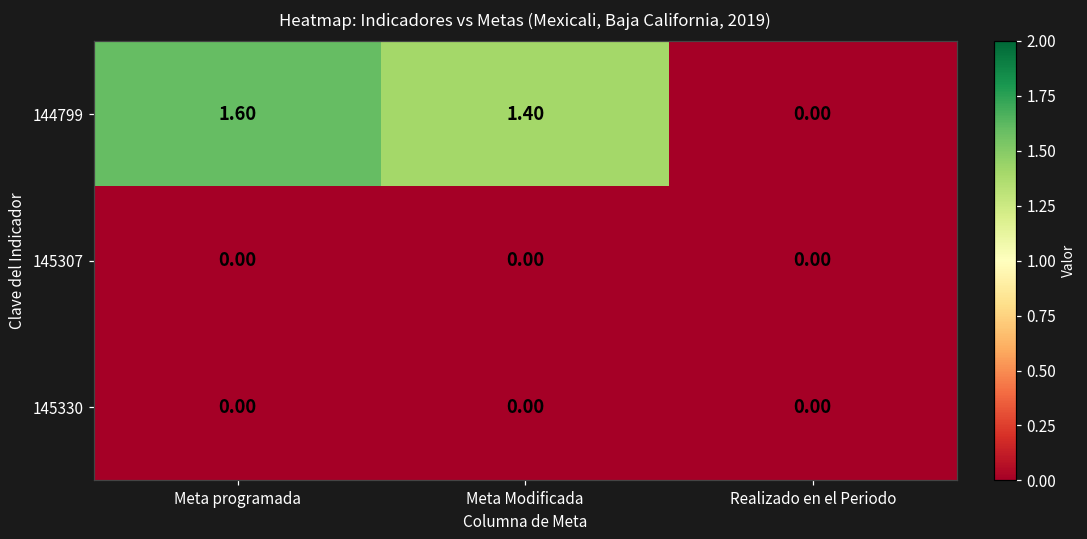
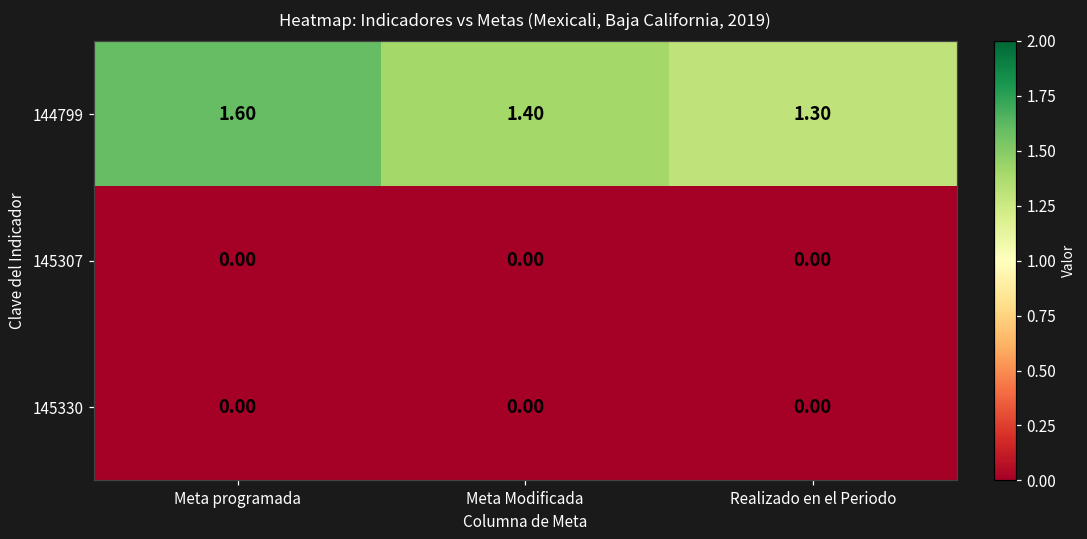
144799, Realizado en el Periodo: 0.00 -> 1.30
